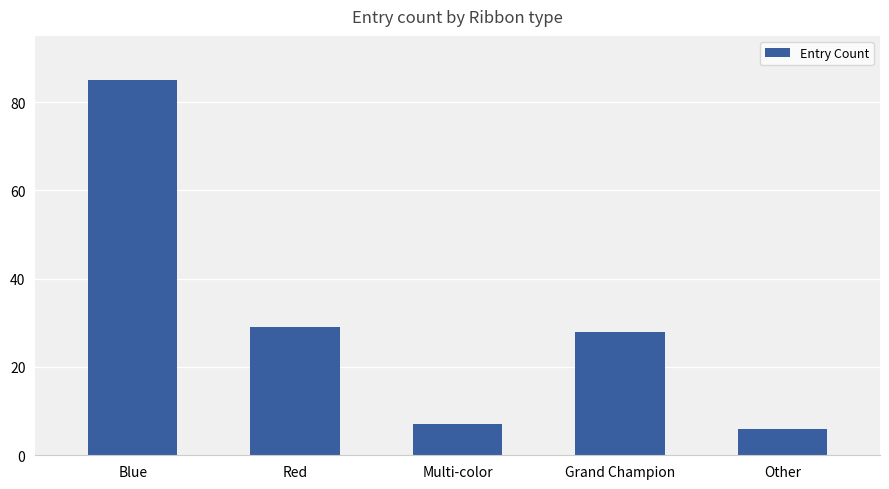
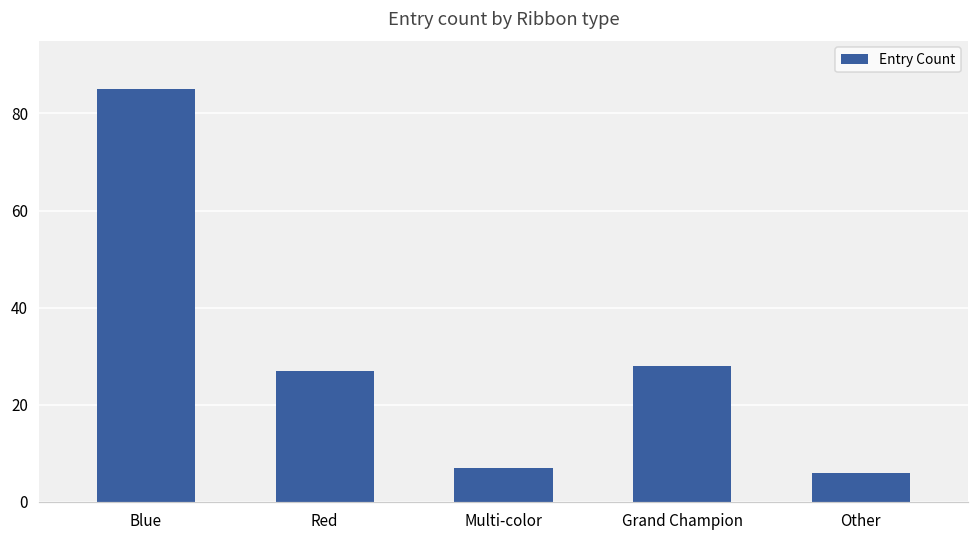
Red: 29 -> 27
